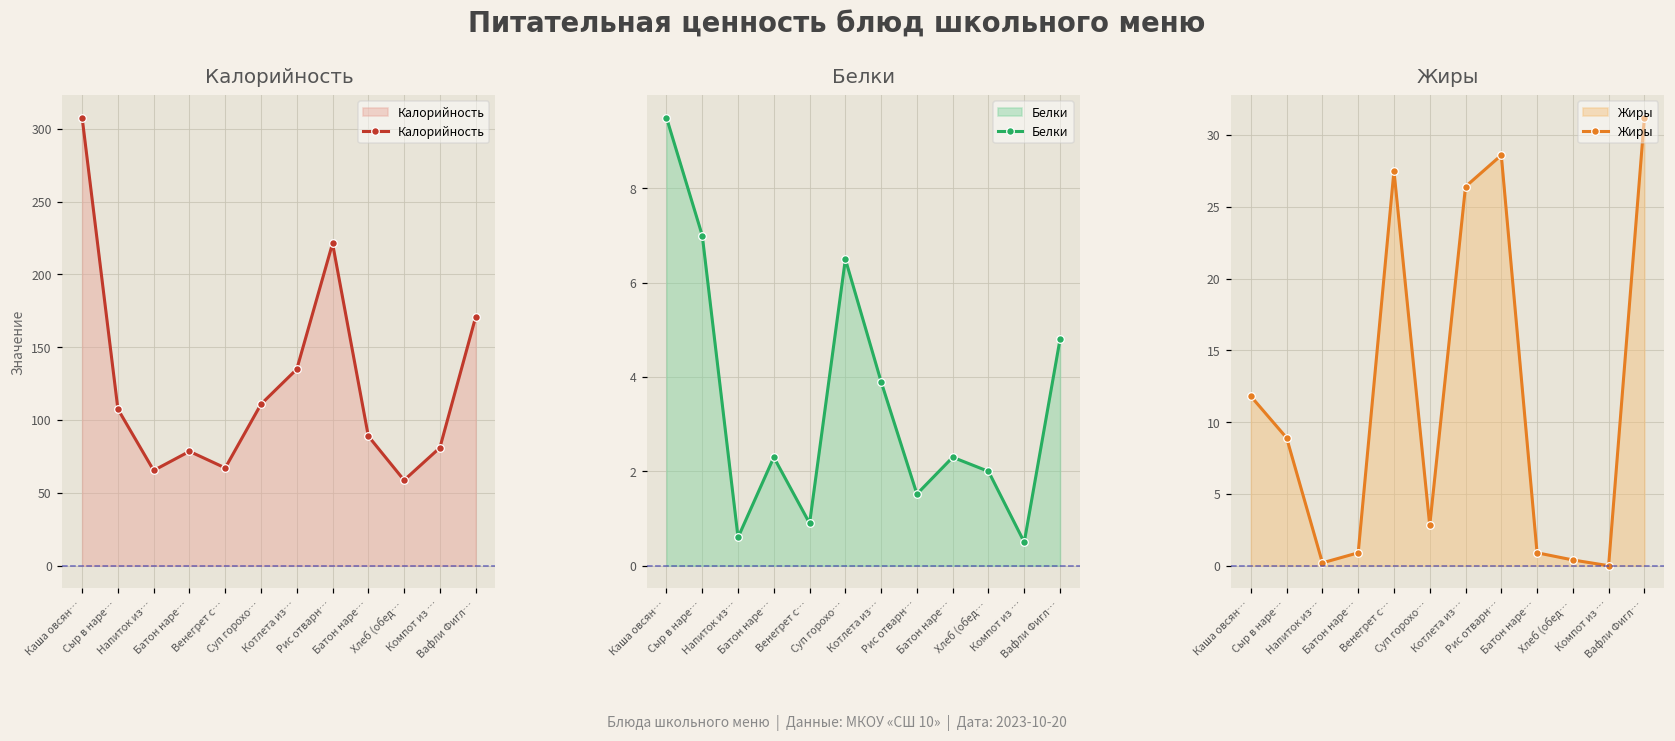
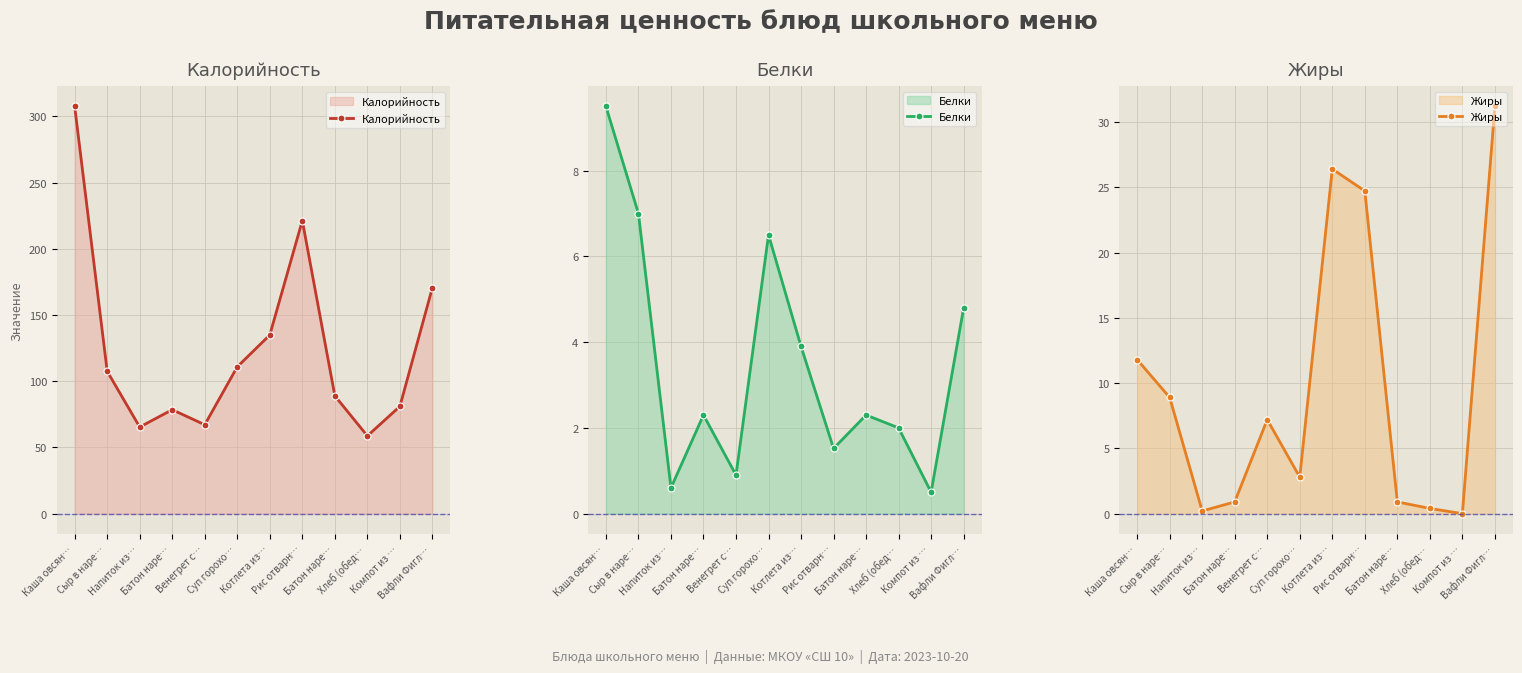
Жиры, Венегрет с…: 27.5 -> 7.2
Жиры, Рис отварн…: 28.6 -> 24.7
